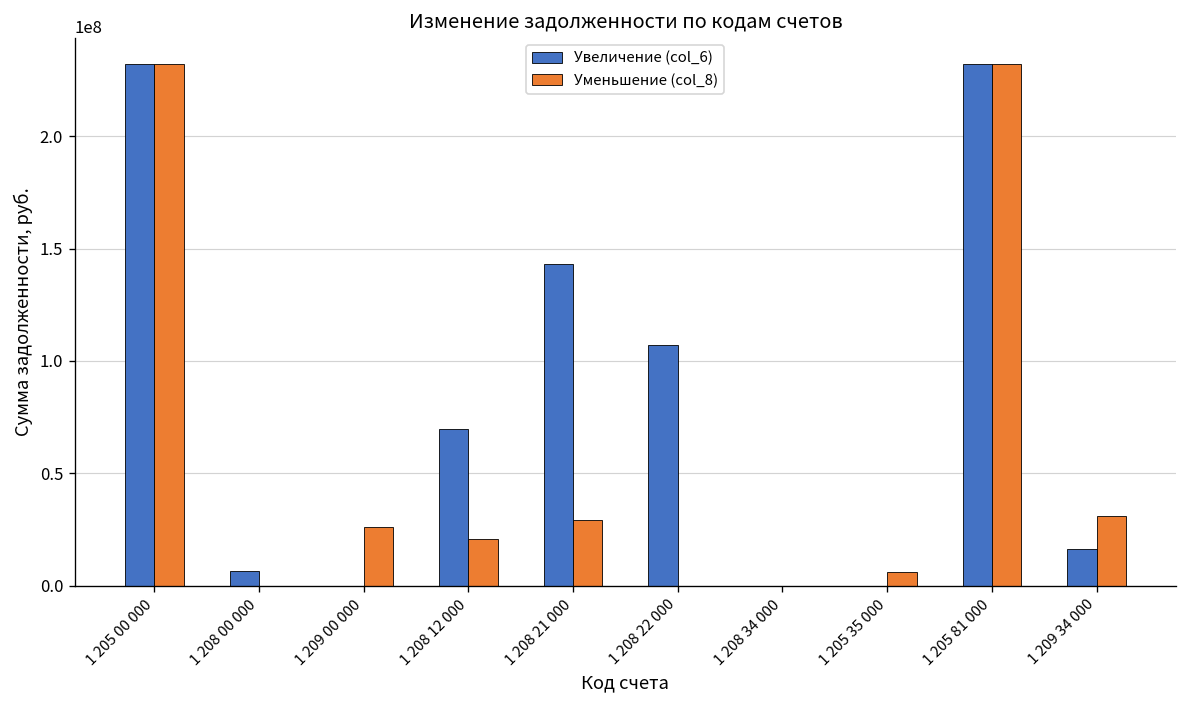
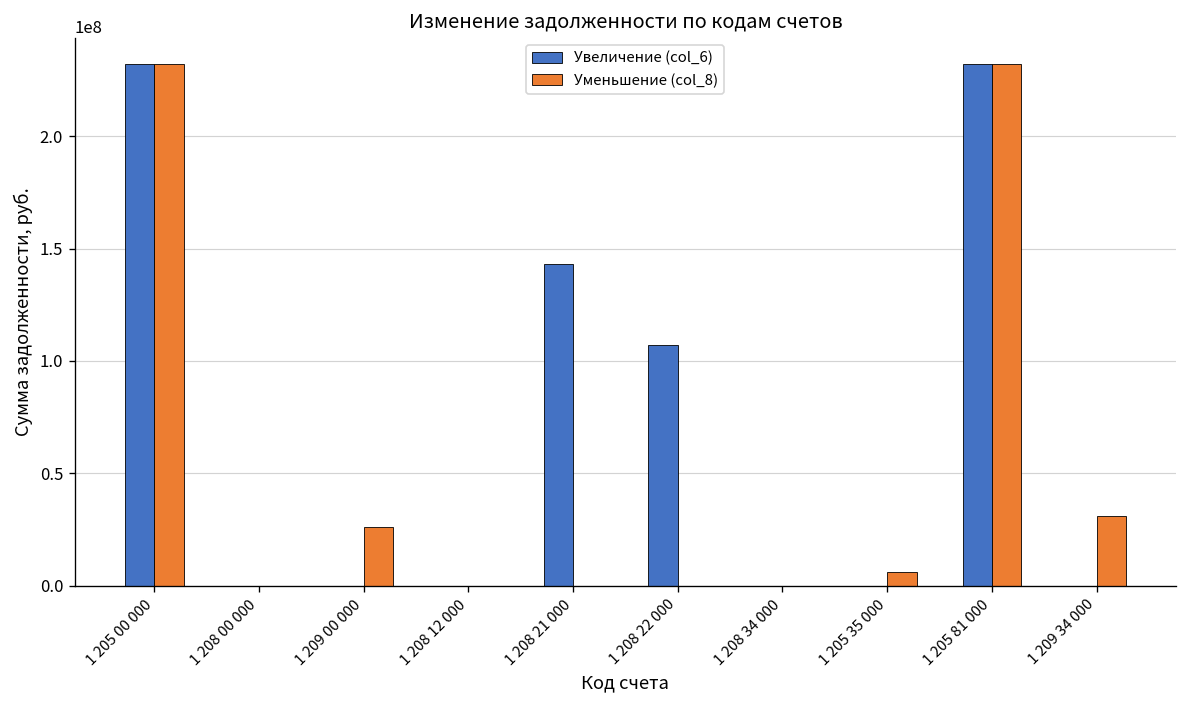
Увеличение (col_6), 1 208 00 000: 6000000 -> 0
Увеличение (col_6), 1 208 12 000: 70000000 -> 0
Уменьшение (col_8), 1 208 12 000: 21000000 -> 0
Уменьшение (col_8), 1 208 21 000: 29000000 -> 0
Увеличение (col_6), 1 209 34 000: 17000000 -> 0
